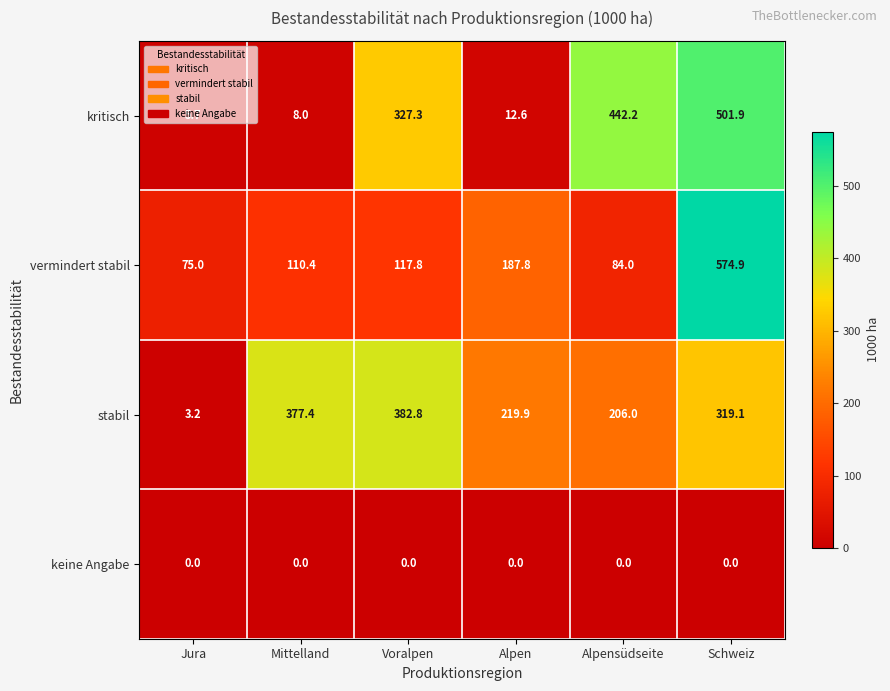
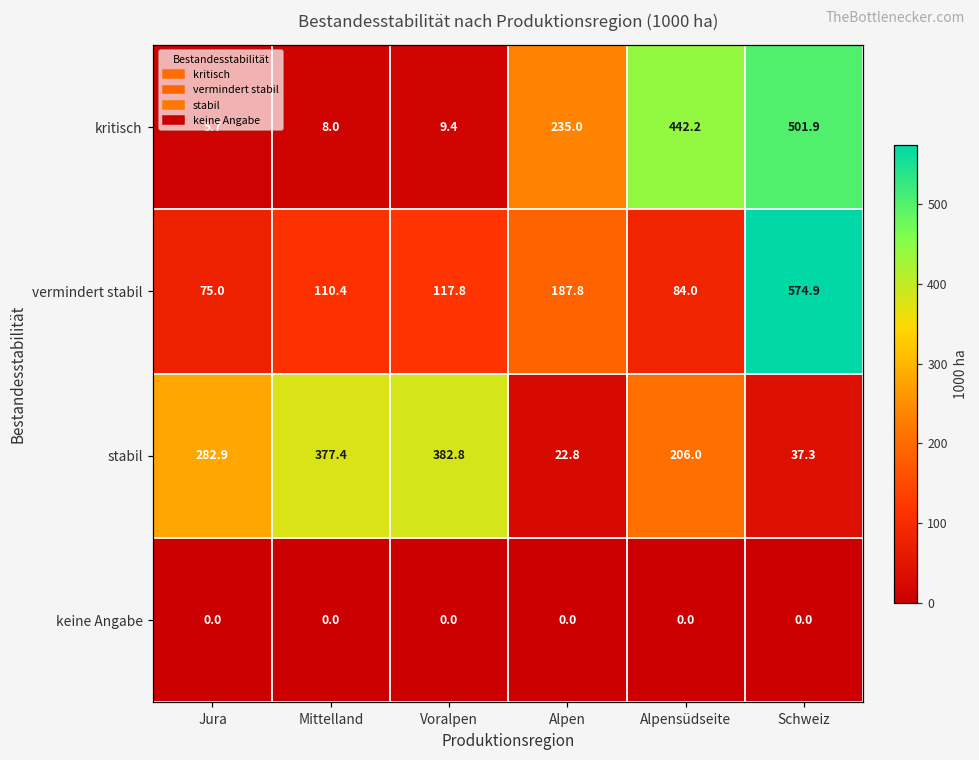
kritisch, Voralpen: 327.3 -> 9.4
kritisch, Alpen: 12.6 -> 235.0
stabil, Jura: 3.2 -> 282.9
stabil, Alpen: 219.9 -> 22.8
stabil, Schweiz: 319.1 -> 37.3
